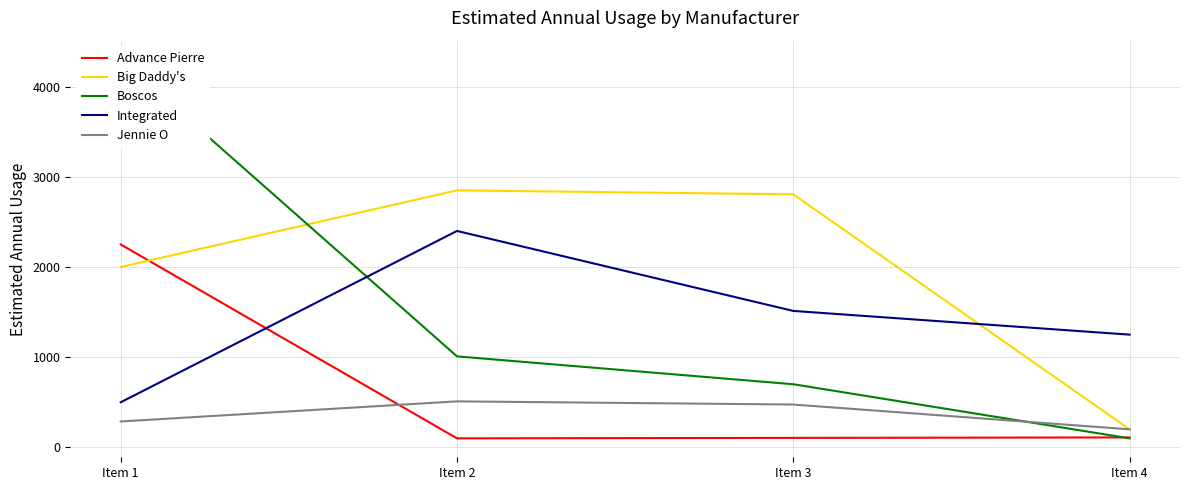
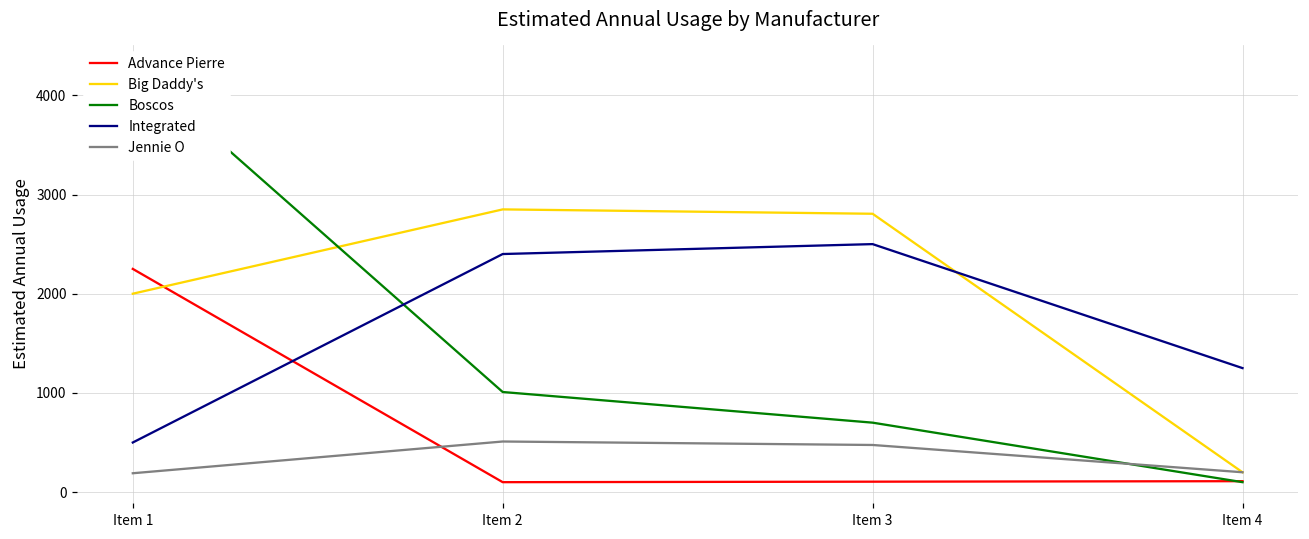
Jennie O, Item 1: 300 -> 200
Integrated, Item 3: 1500 -> 2500
